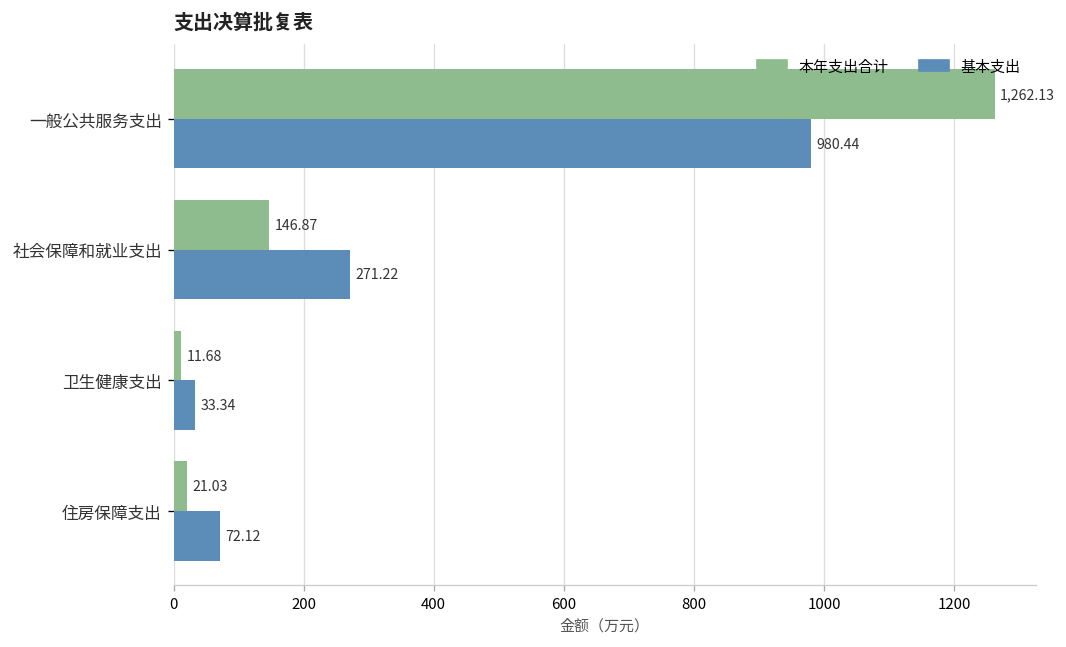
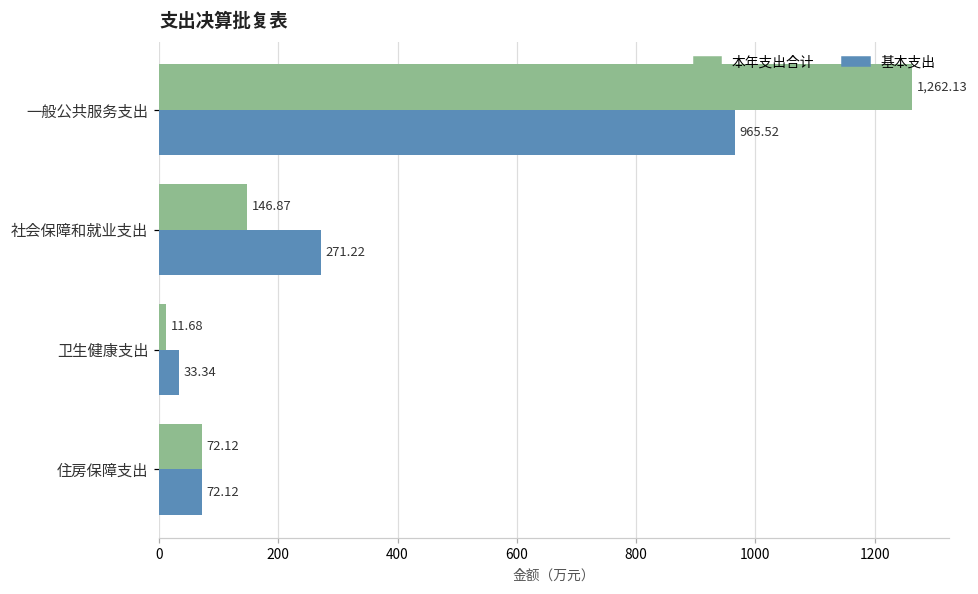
基本支出, 一般公共服务支出: 980.44 -> 965.52
本年支出合计, 住房保障支出: 21.03 -> 72.12
